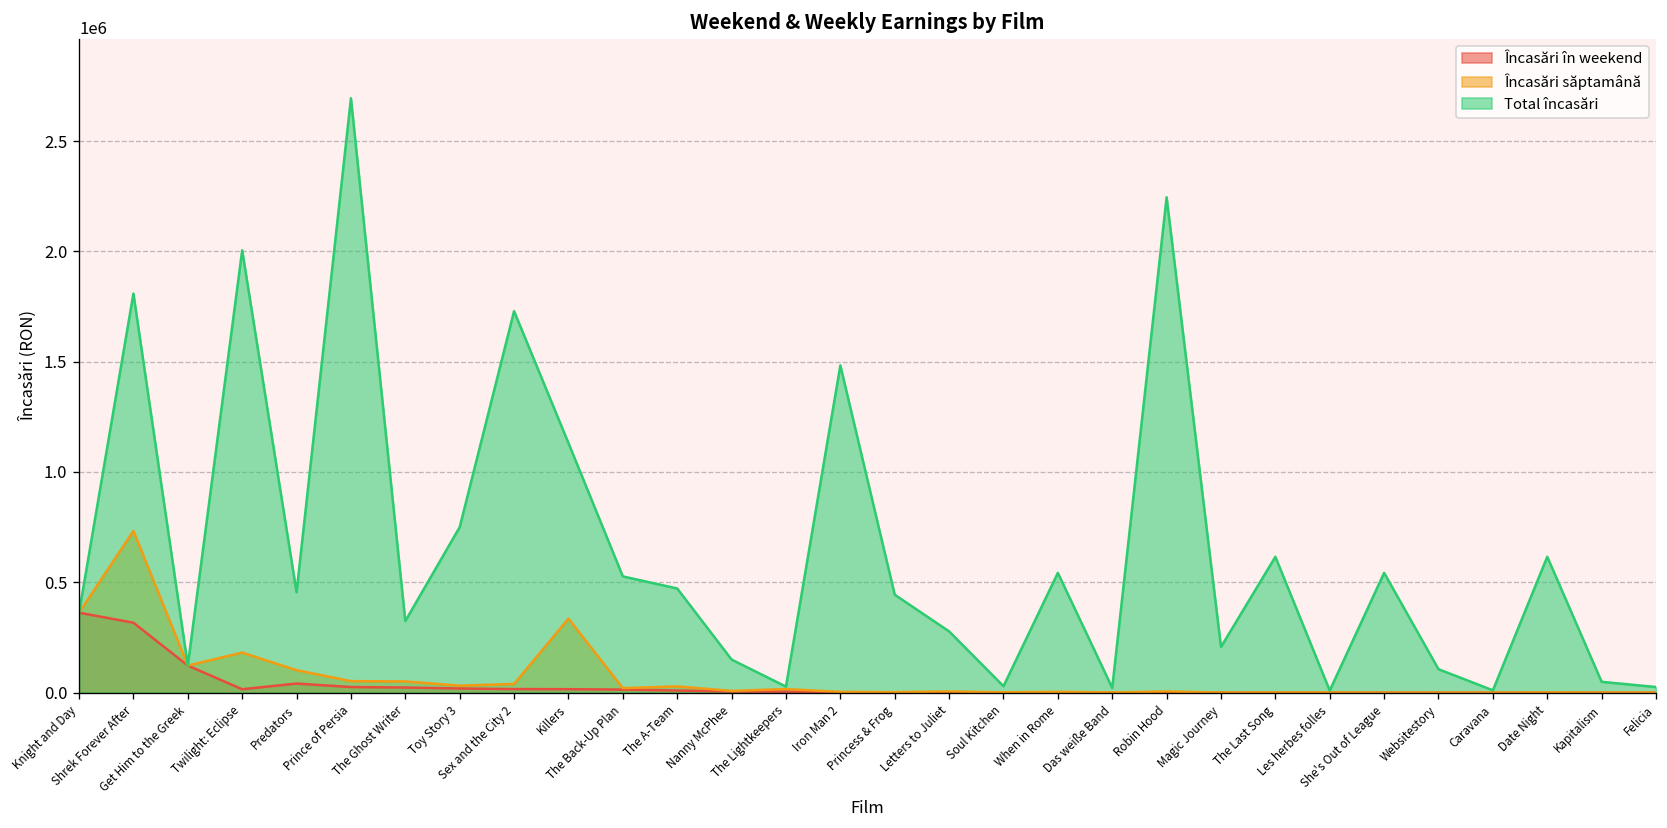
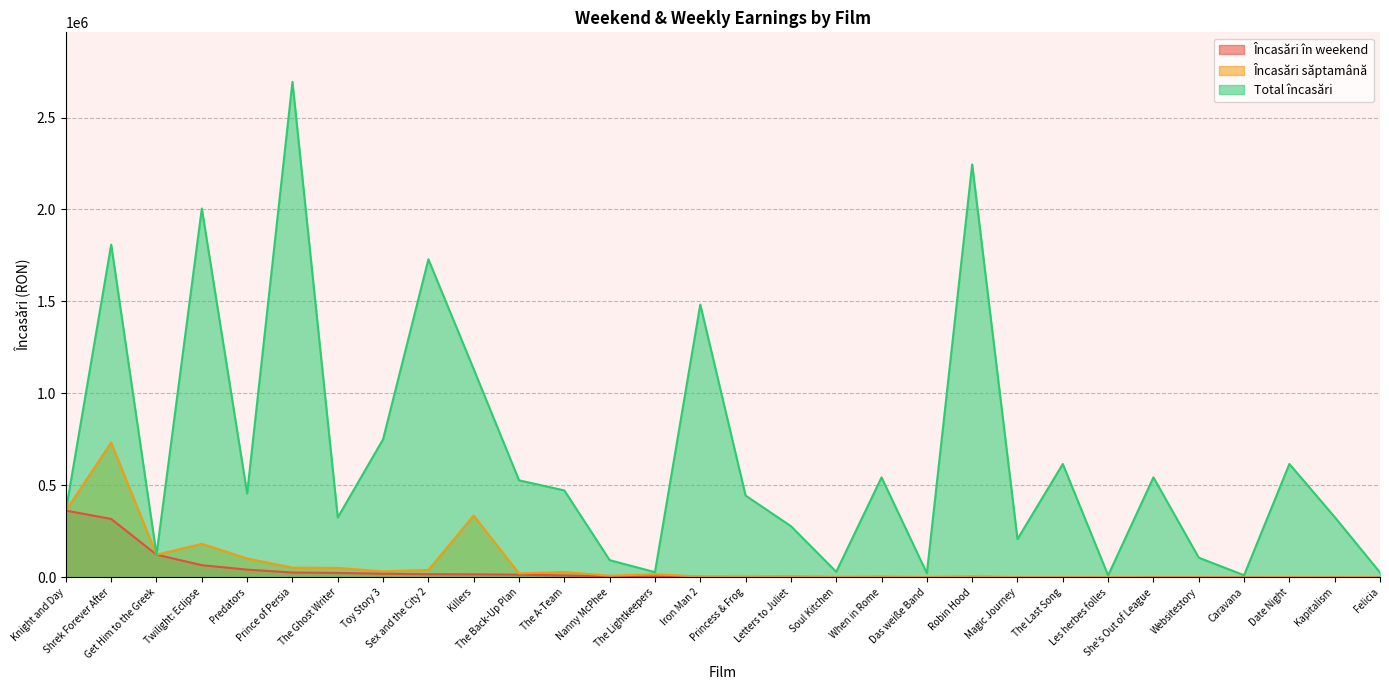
Încasări în weekend, Twilight: Eclipse: 20000 -> 70000
Total încasări, Nanny McPhee: 150000 -> 90000
Total încasări, Kapitalism: 50000 -> 330000
